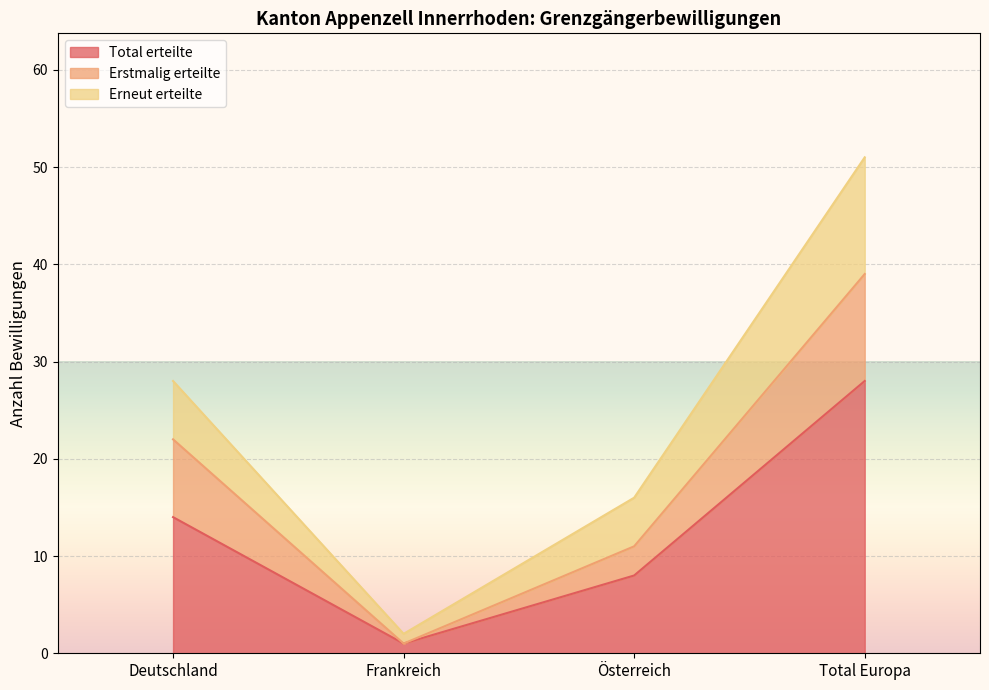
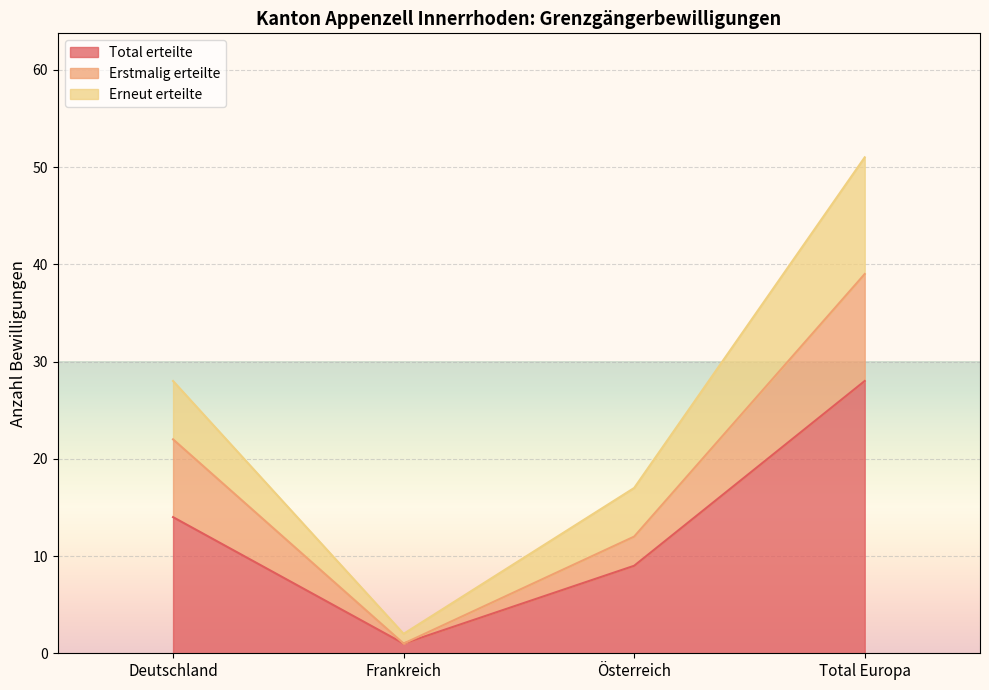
Total erteilte, Österreich: 8 -> 9
